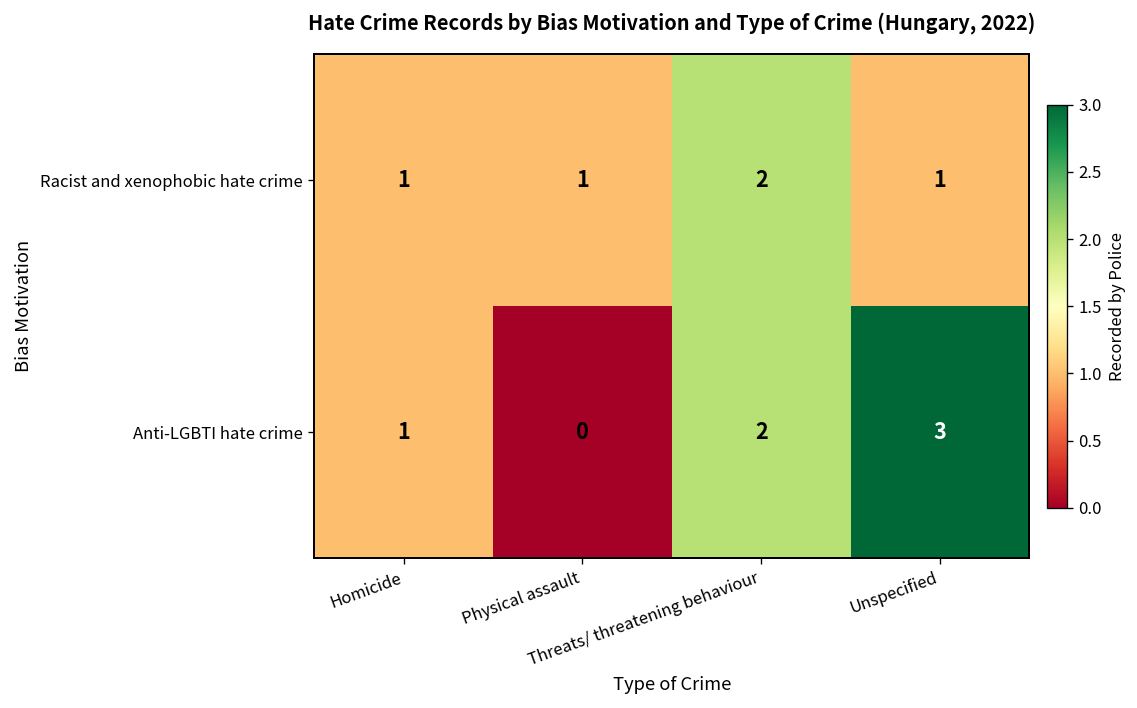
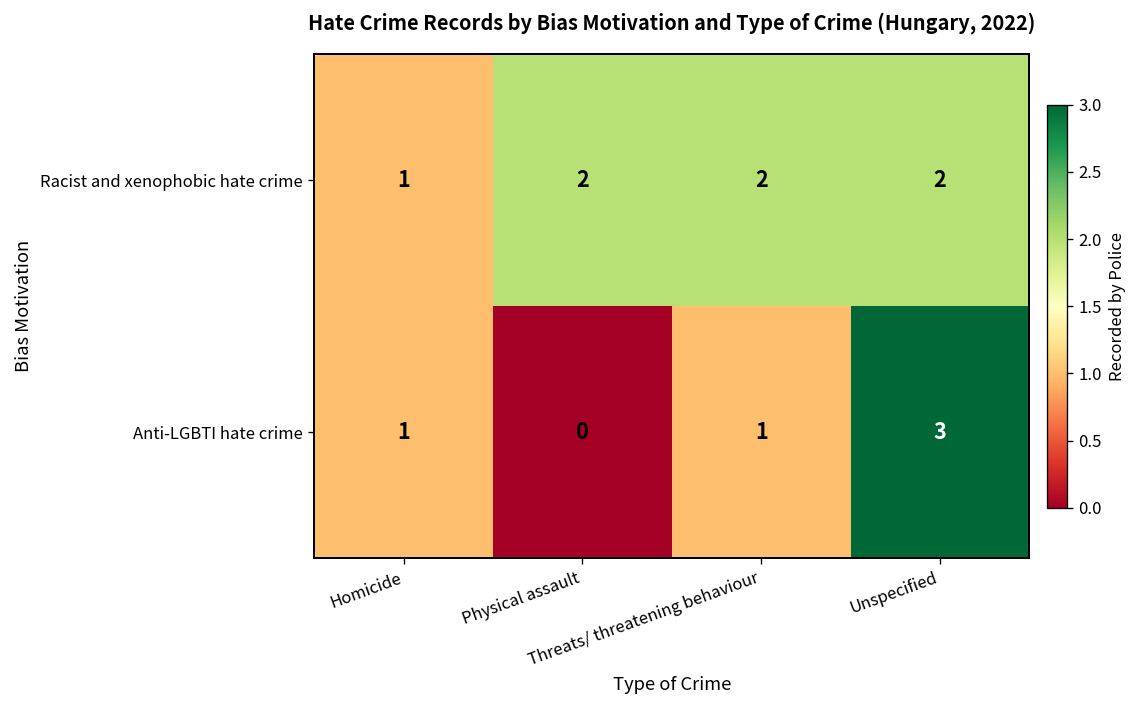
Racist and xenophobic hate crime, Physical assault: 1 -> 2
Racist and xenophobic hate crime, Unspecified: 1 -> 2
Anti-LGBTI hate crime, Threats/ threatening behaviour: 2 -> 1
